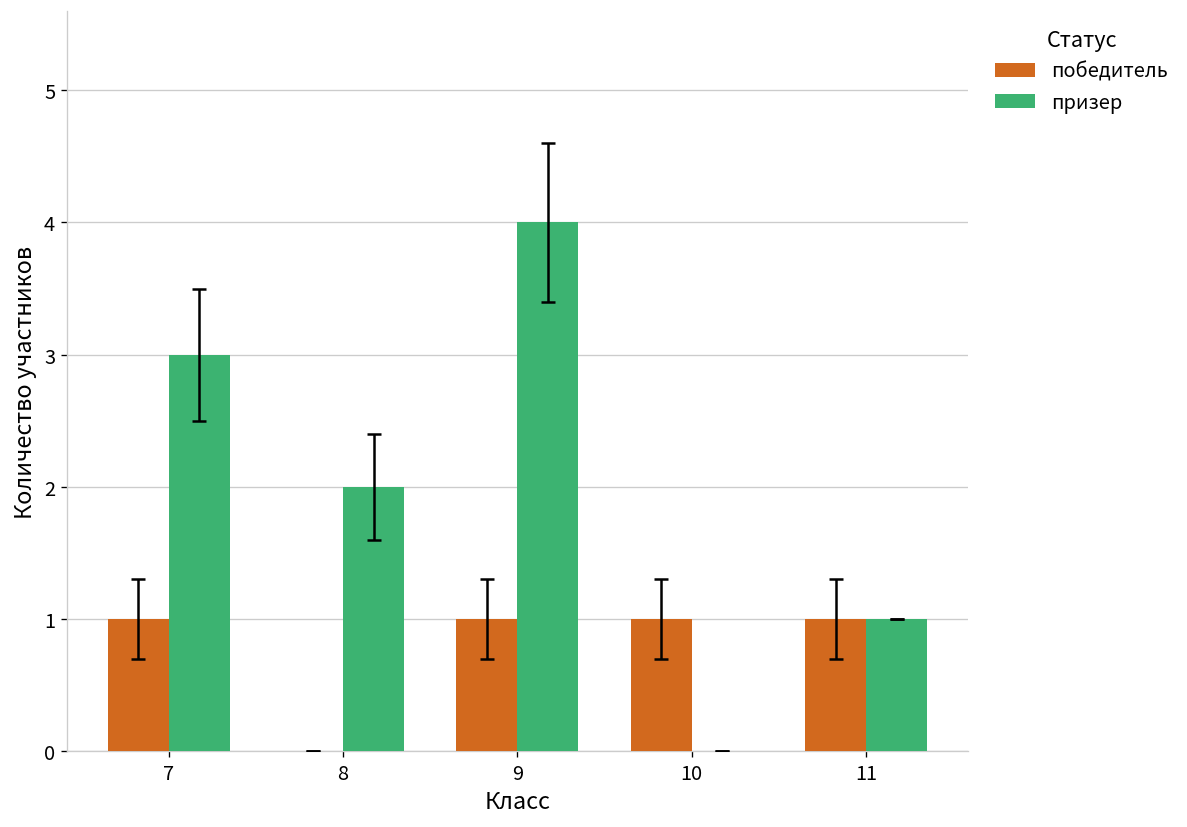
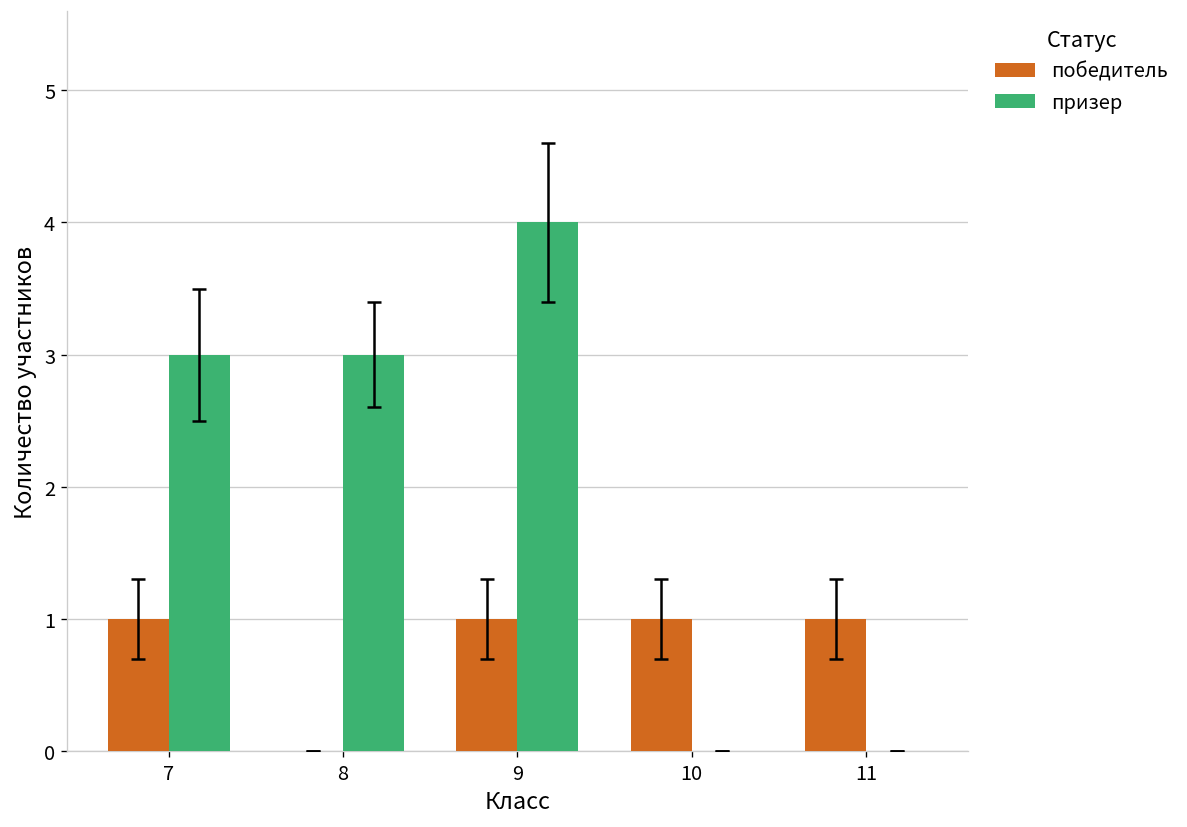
призер, 8: 2 -> 3
призер, 11: 1 -> 0
